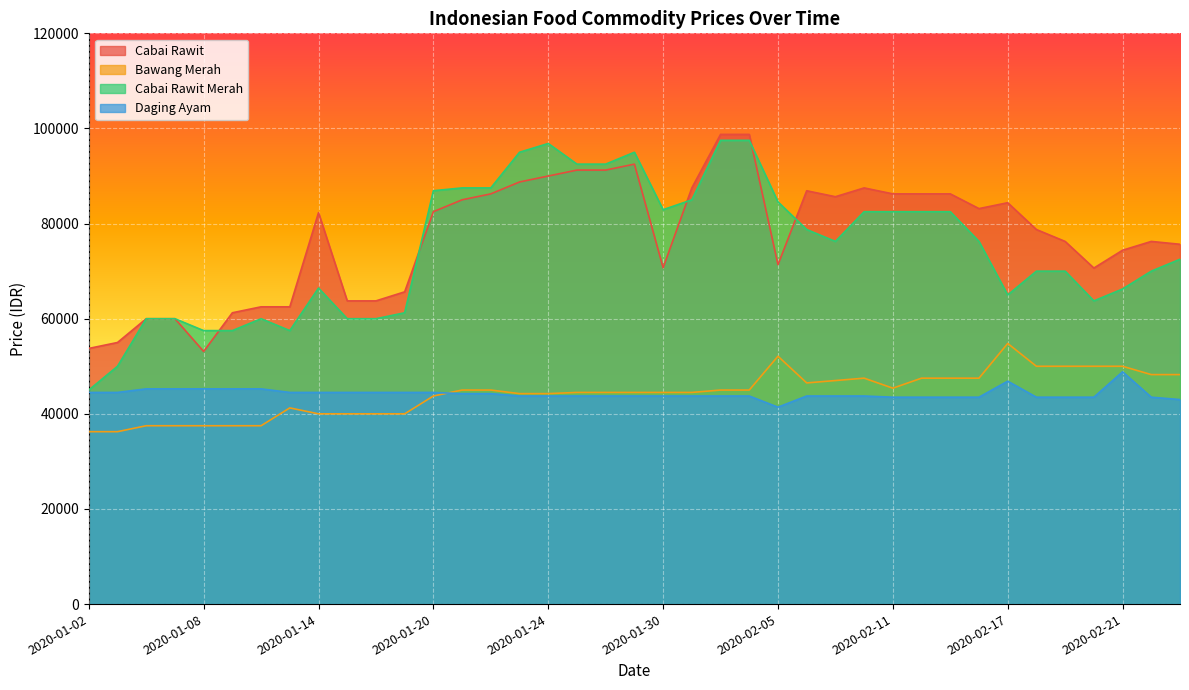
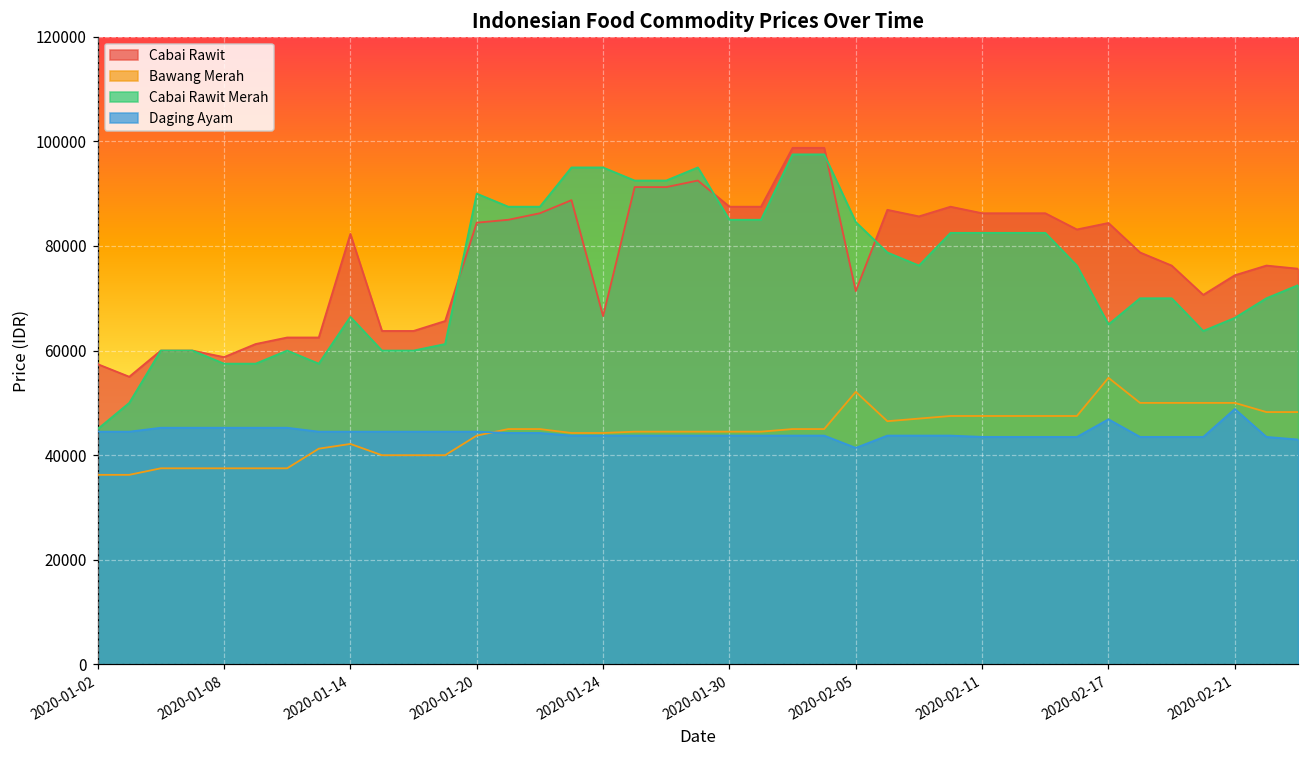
Cabai Rawit, 2020-01-02: 54000 -> 57000
Cabai Rawit, 2020-01-08: 53000 -> 59000
Bawang Merah, 2020-01-14: 40000 -> 42000
Cabai Rawit, 2020-01-20: 83000 -> 84000
Cabai Rawit Merah, 2020-01-20: 87000 -> 90000
Cabai Rawit, 2020-01-24: 90000 -> 67000
Cabai Rawit Merah, 2020-01-24: 97000 -> 95000
Cabai Rawit, 2020-01-30: 71000 -> 88000
Cabai Rawit Merah, 2020-01-30: 83000 -> 85000
Bawang Merah, 2020-02-11: 45000 -> 48000
